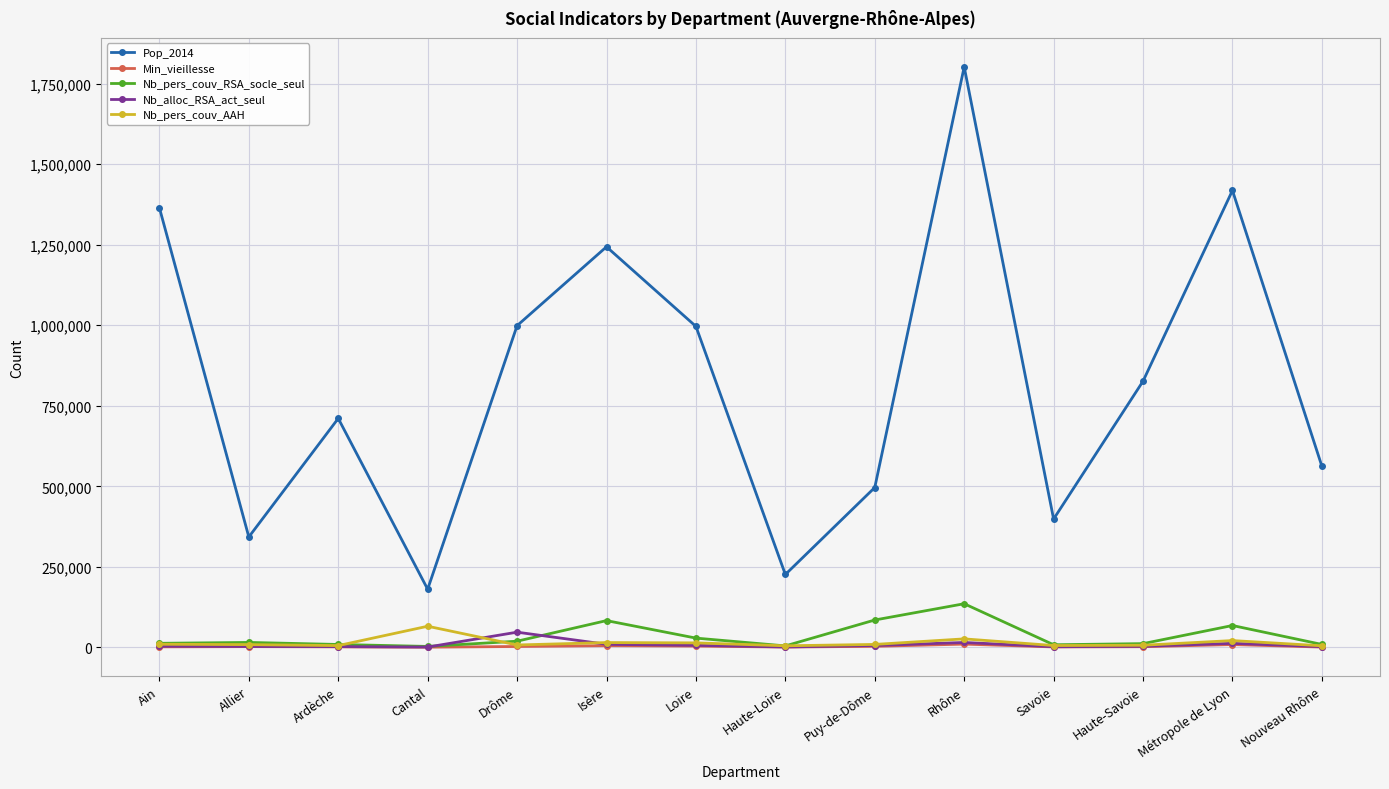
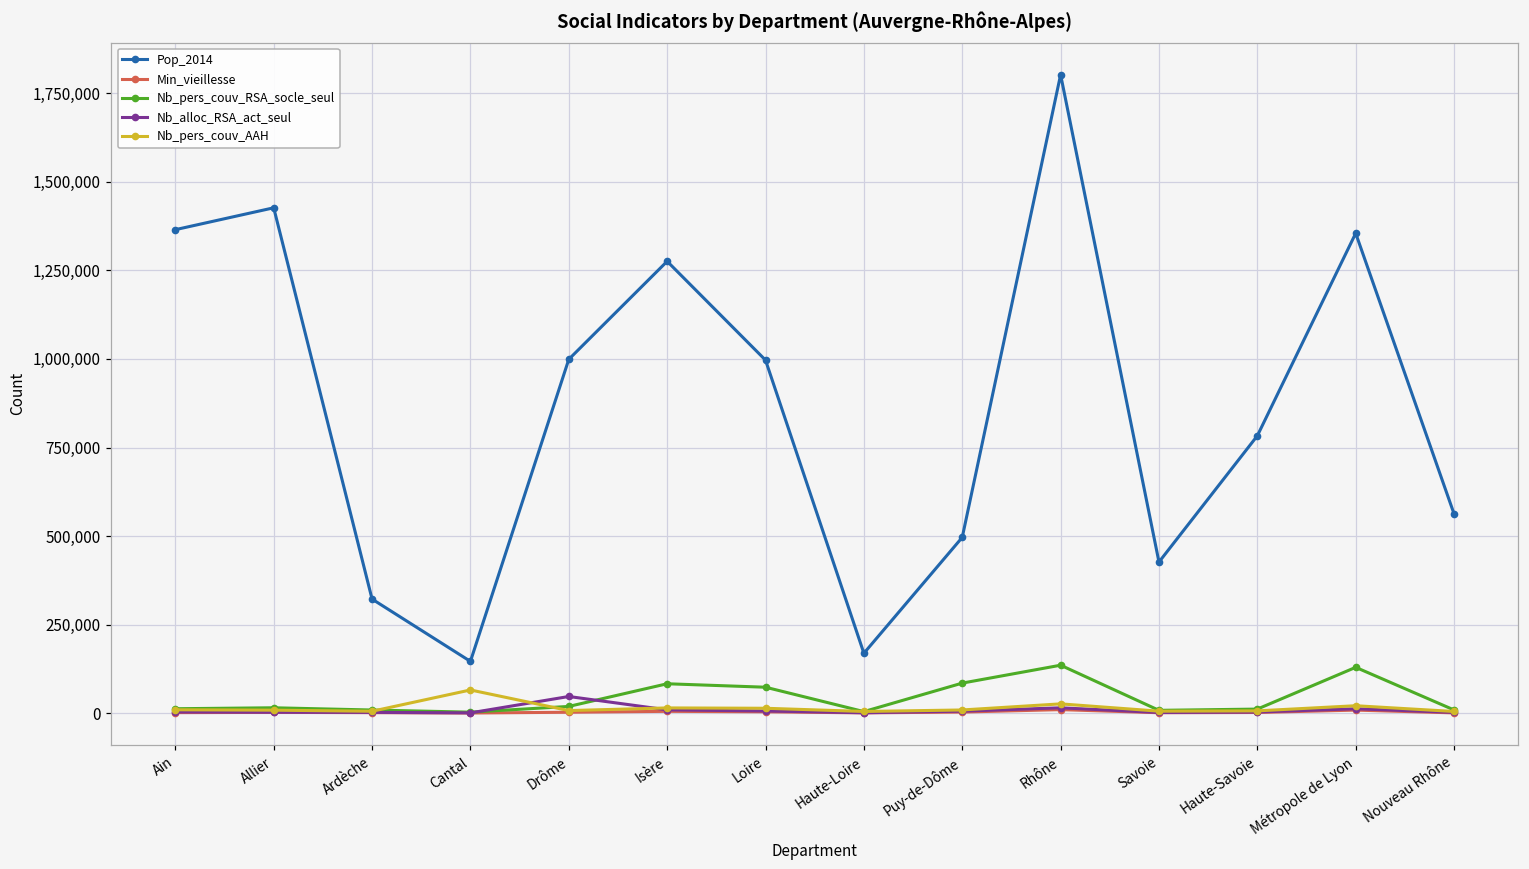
Pop_2014, Allier: 340,000 -> 1,430,000
Pop_2014, Ardèche: 710,000 -> 320,000
Pop_2014, Cantal: 180,000 -> 150,000
Pop_2014, Isère: 1,240,000 -> 1,280,000
Nb_pers_couv_RSA_socle_seul, Loire: 30,000 -> 70,000
Pop_2014, Haute-Loire: 230,000 -> 170,000
Pop_2014, Savoie: 400,000 -> 430,000
Pop_2014, Haute-Savoie: 830,000 -> 780,000
Pop_2014, Métropole de Lyon: 1,420,000 -> 1,350,000
Nb_pers_couv_RSA_socle_seul, Métropole de Lyon: 70,000 -> 130,000
